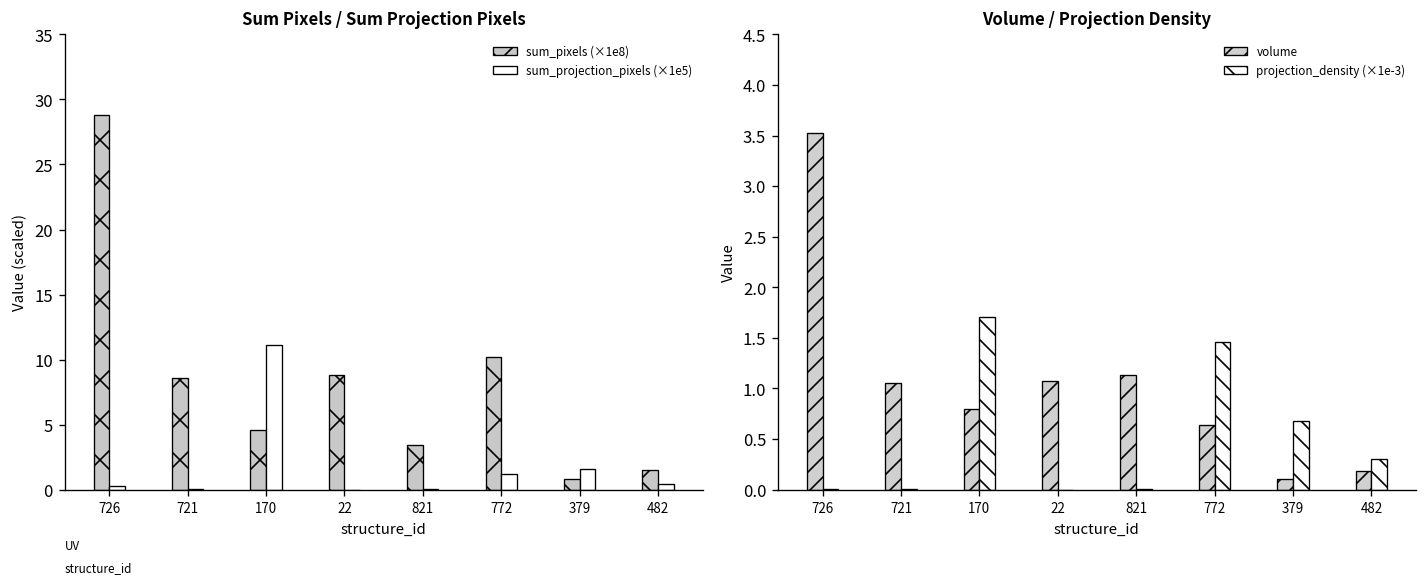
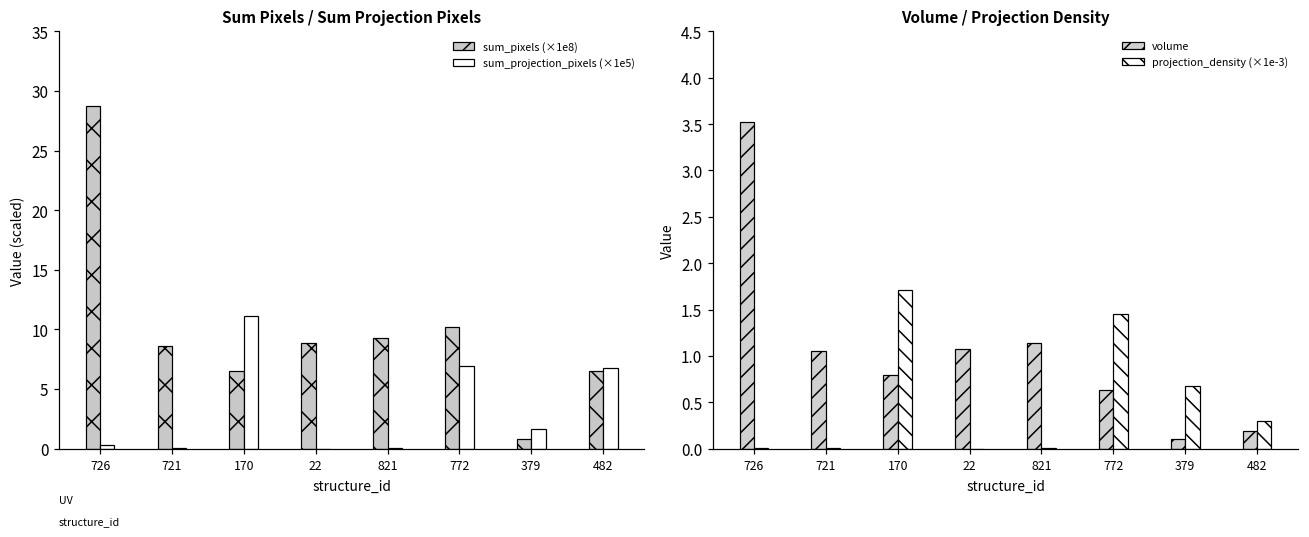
Sum Pixels / Sum Projection Pixels, sum_pixels (×1e8), 170: 4.6 -> 6.5
Sum Pixels / Sum Projection Pixels, sum_pixels (×1e8), 821: 3.5 -> 9.3
Sum Pixels / Sum Projection Pixels, sum_projection_pixels (×1e5), 772: 1.2 -> 6.9
Sum Pixels / Sum Projection Pixels, sum_pixels (×1e8), 482: 1.5 -> 6.5
Sum Pixels / Sum Projection Pixels, sum_projection_pixels (×1e5), 482: 0.5 -> 6.8
